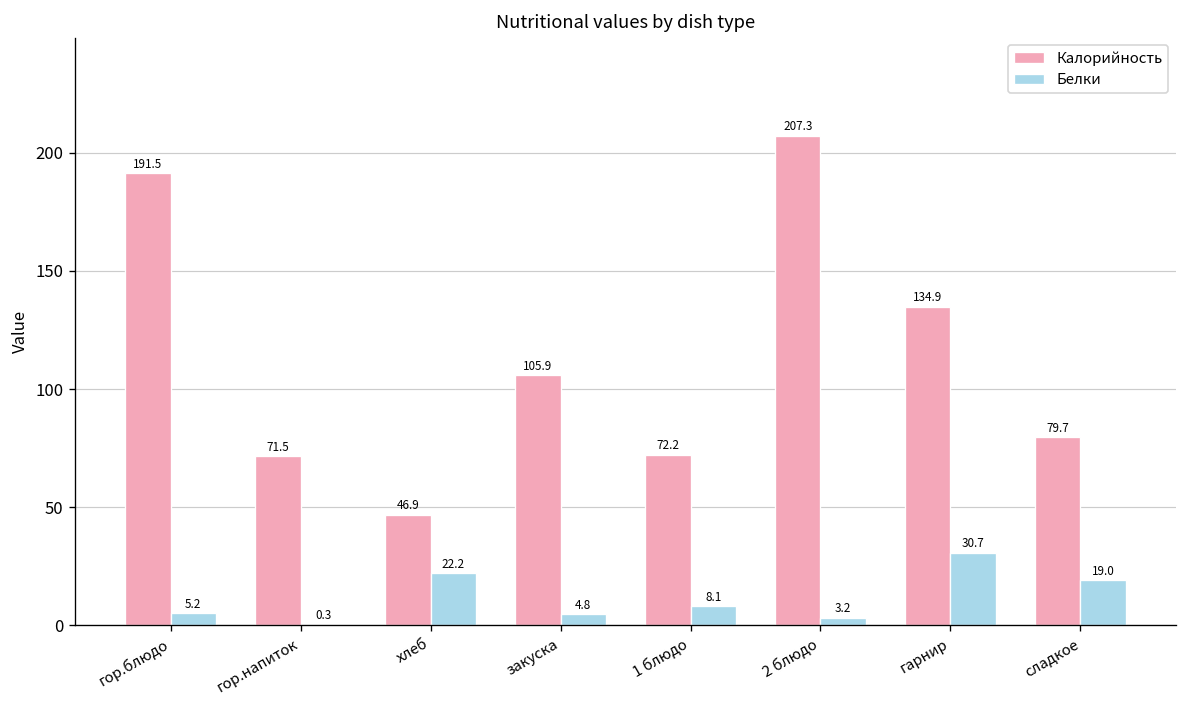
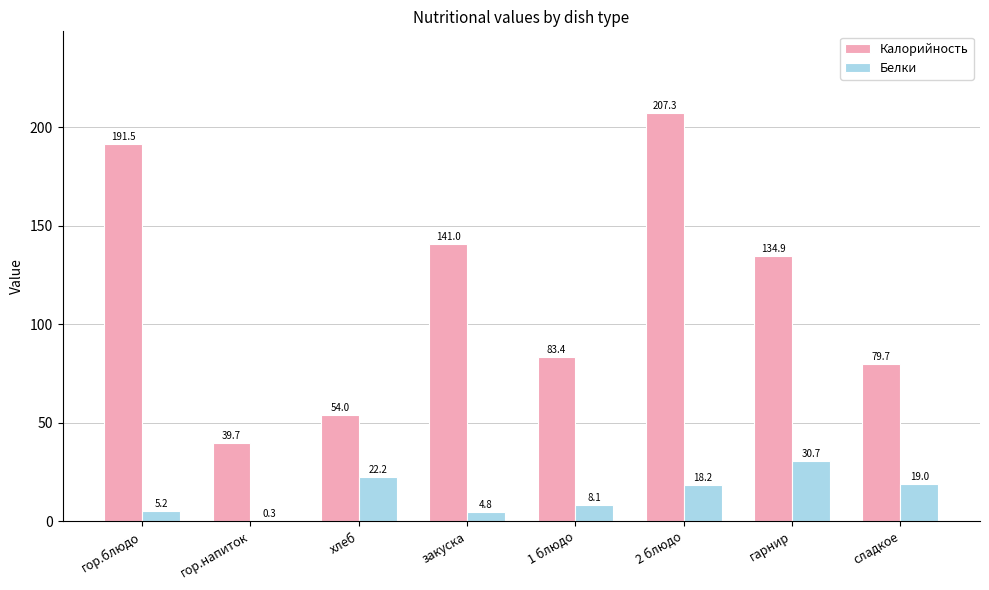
Калорийность, гор.напиток: 71.5 -> 39.7
Калорийность, хлеб: 46.9 -> 54.0
Калорийность, закуска: 105.9 -> 141.0
Калорийность, 1 блюдо: 72.2 -> 83.4
Белки, 2 блюдо: 3.2 -> 18.2
